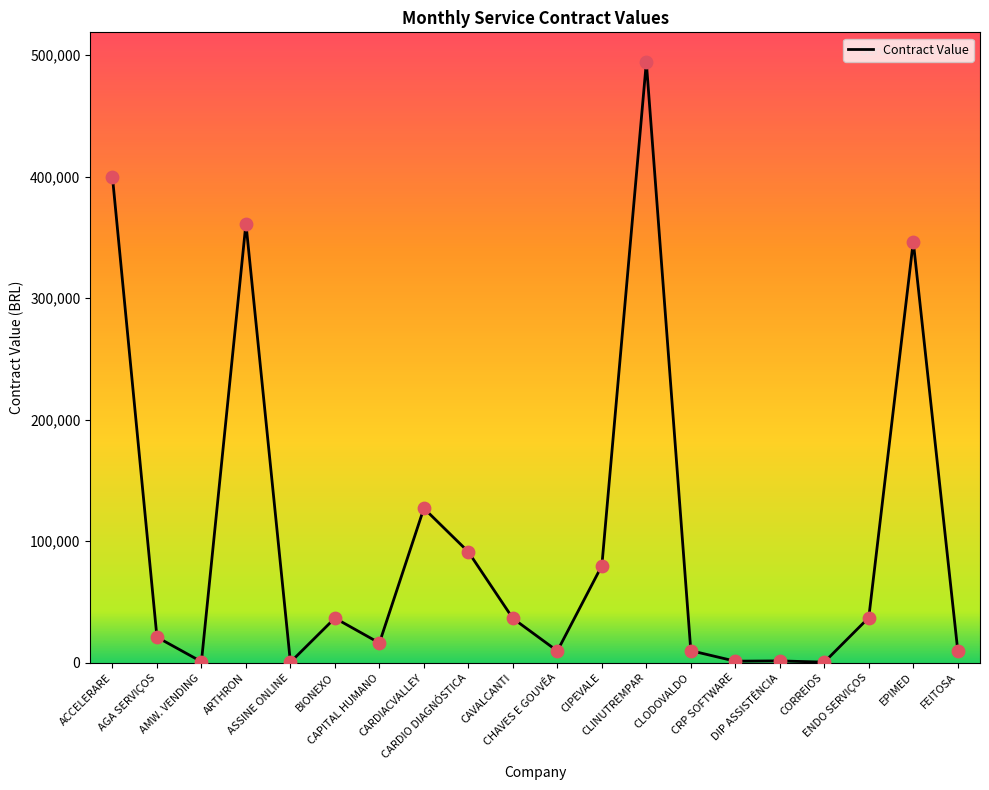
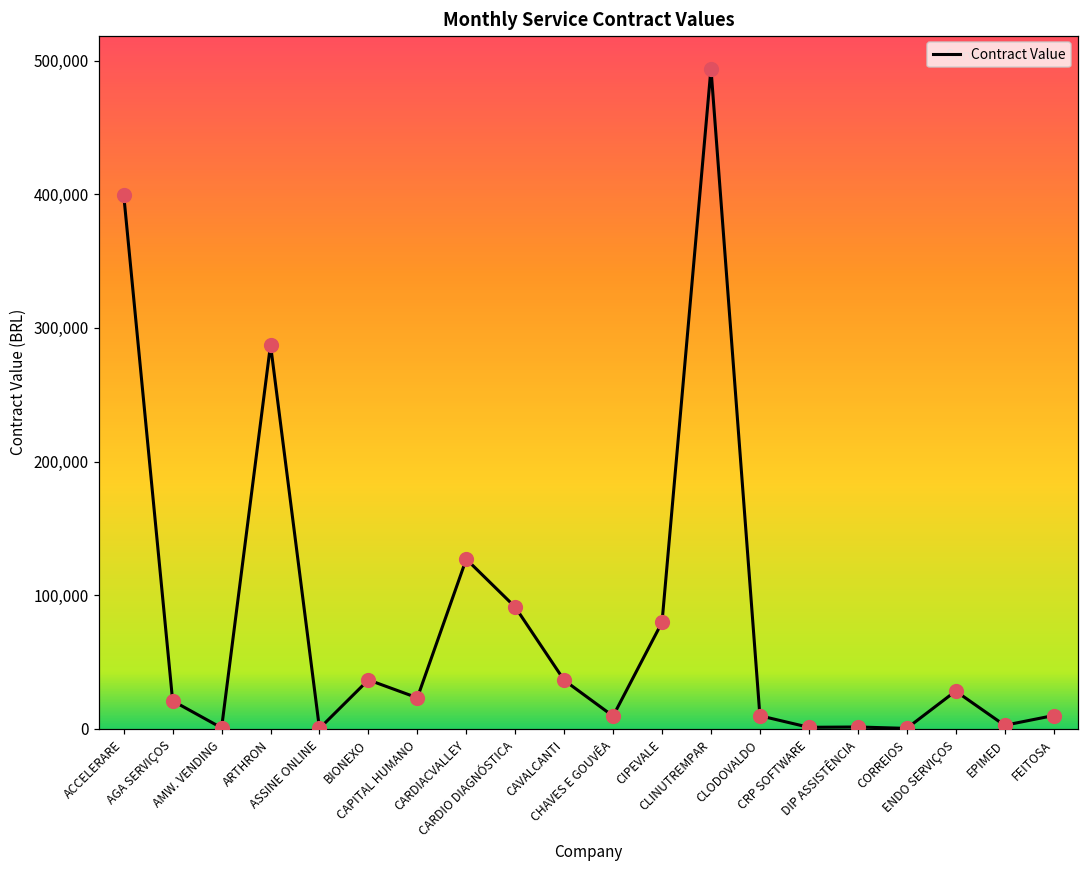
ARTHRON: 361,000 -> 287,000
CAPITAL HUMANO: 16,000 -> 23,000
ENDO SERVIÇOS: 37,000 -> 28,000
EPIMED: 347,000 -> 3,000
